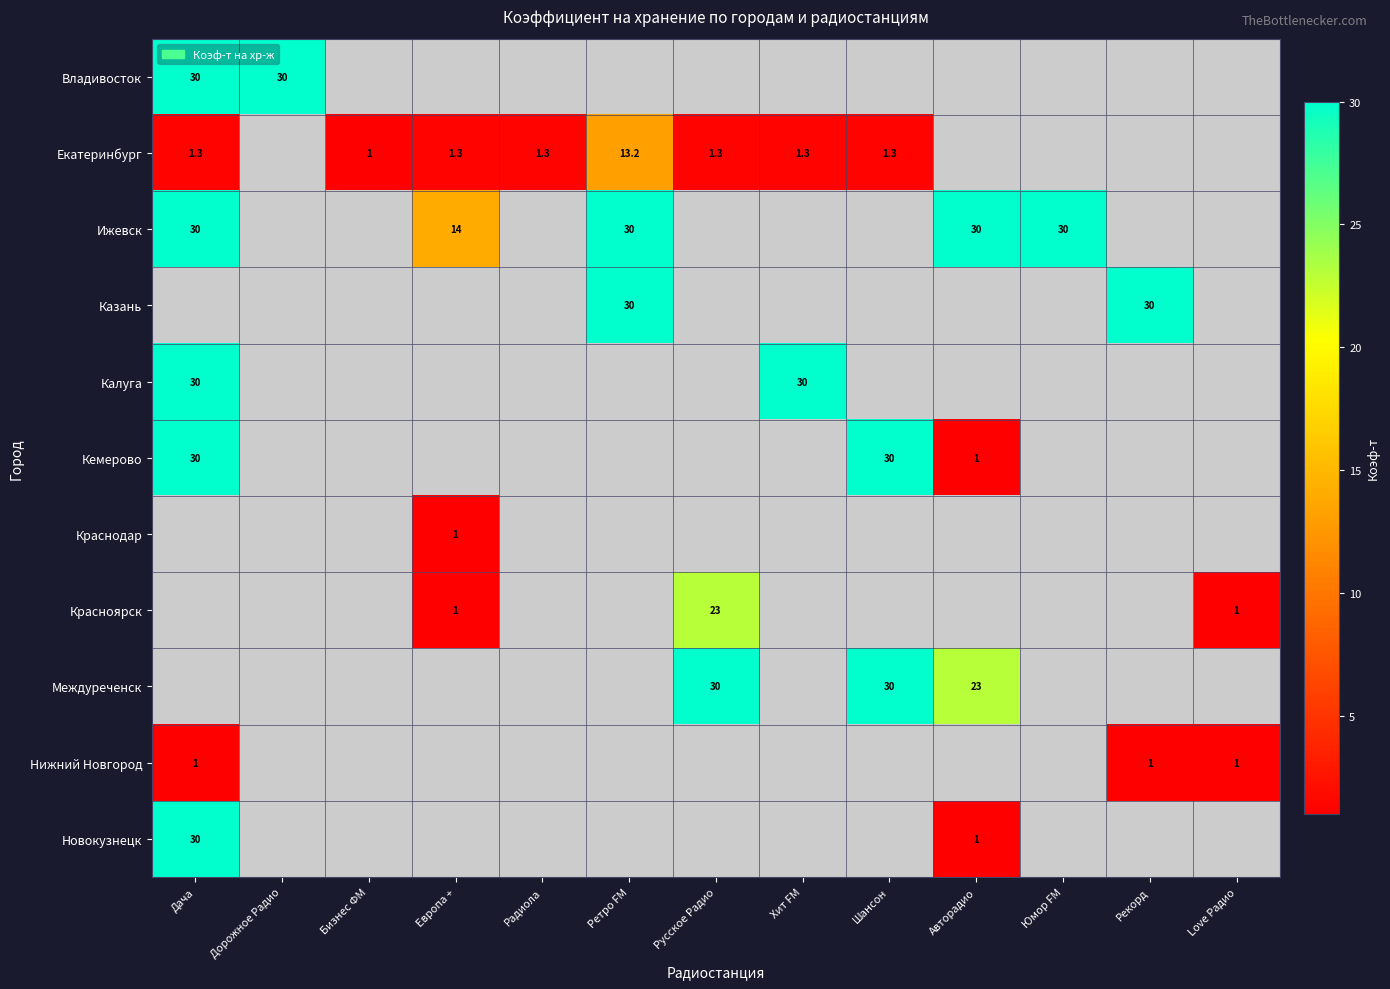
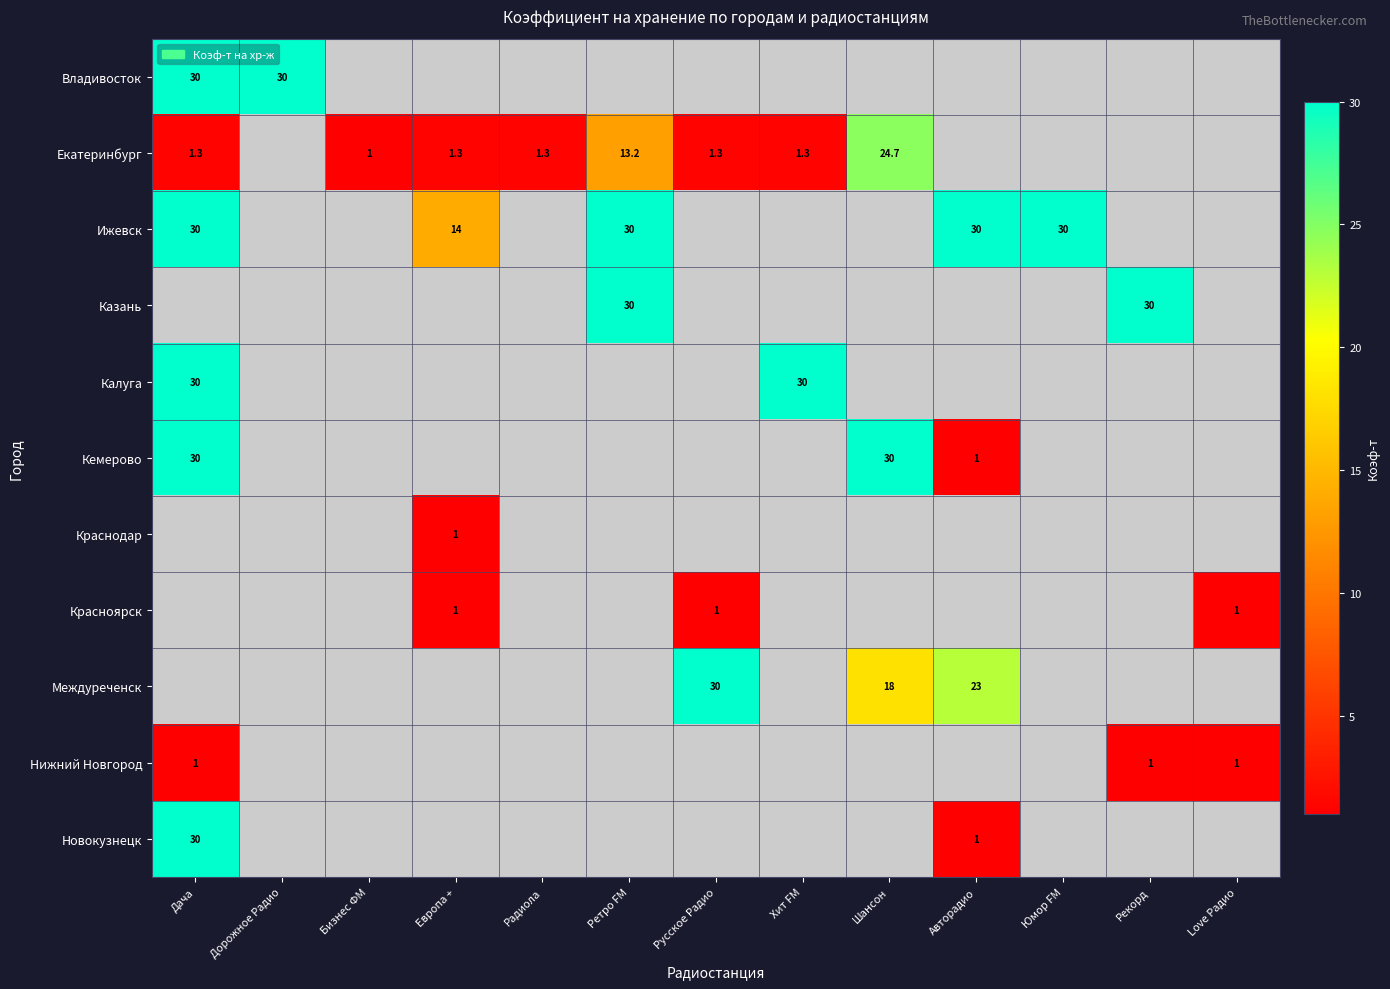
Екатеринбург, Шансон: 1.3 -> 24.7
Красноярск, Русское Радио: 23 -> 1
Междуреченск, Шансон: 30 -> 18
